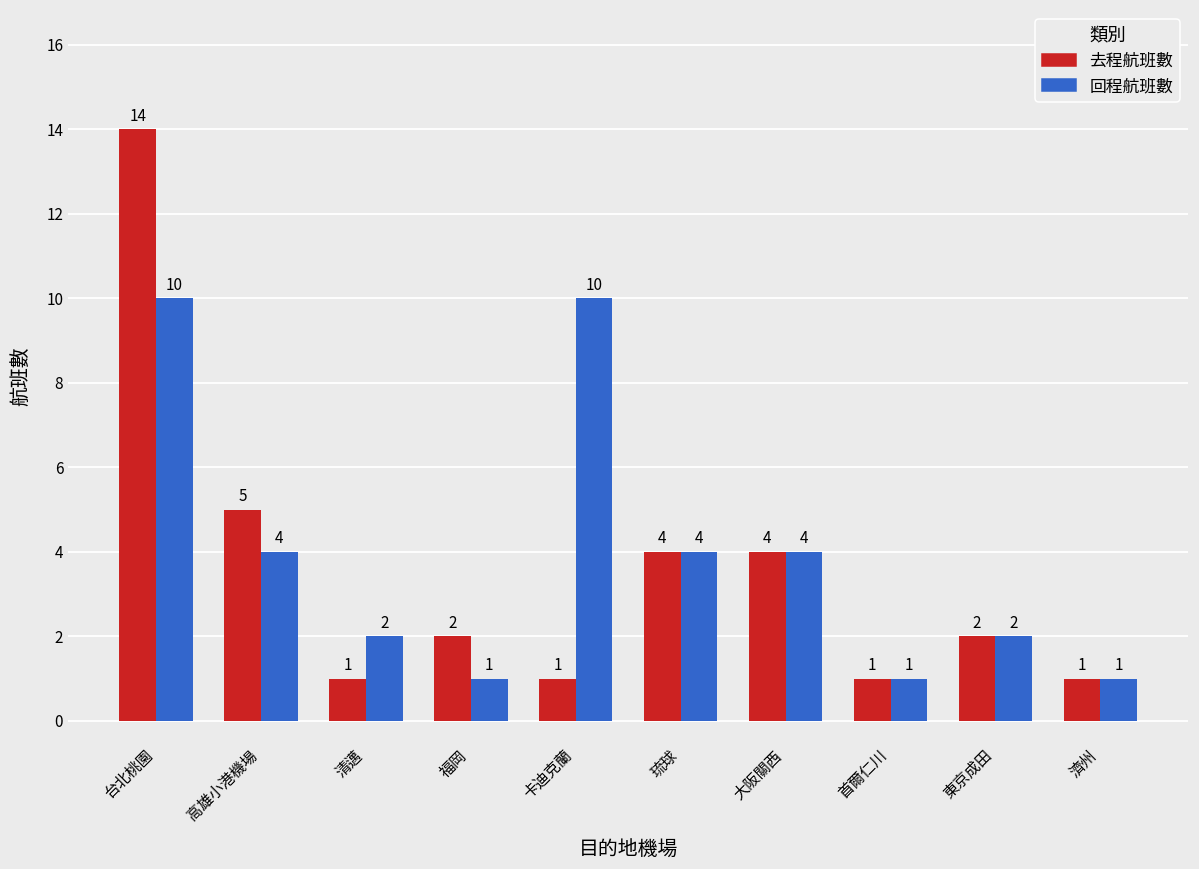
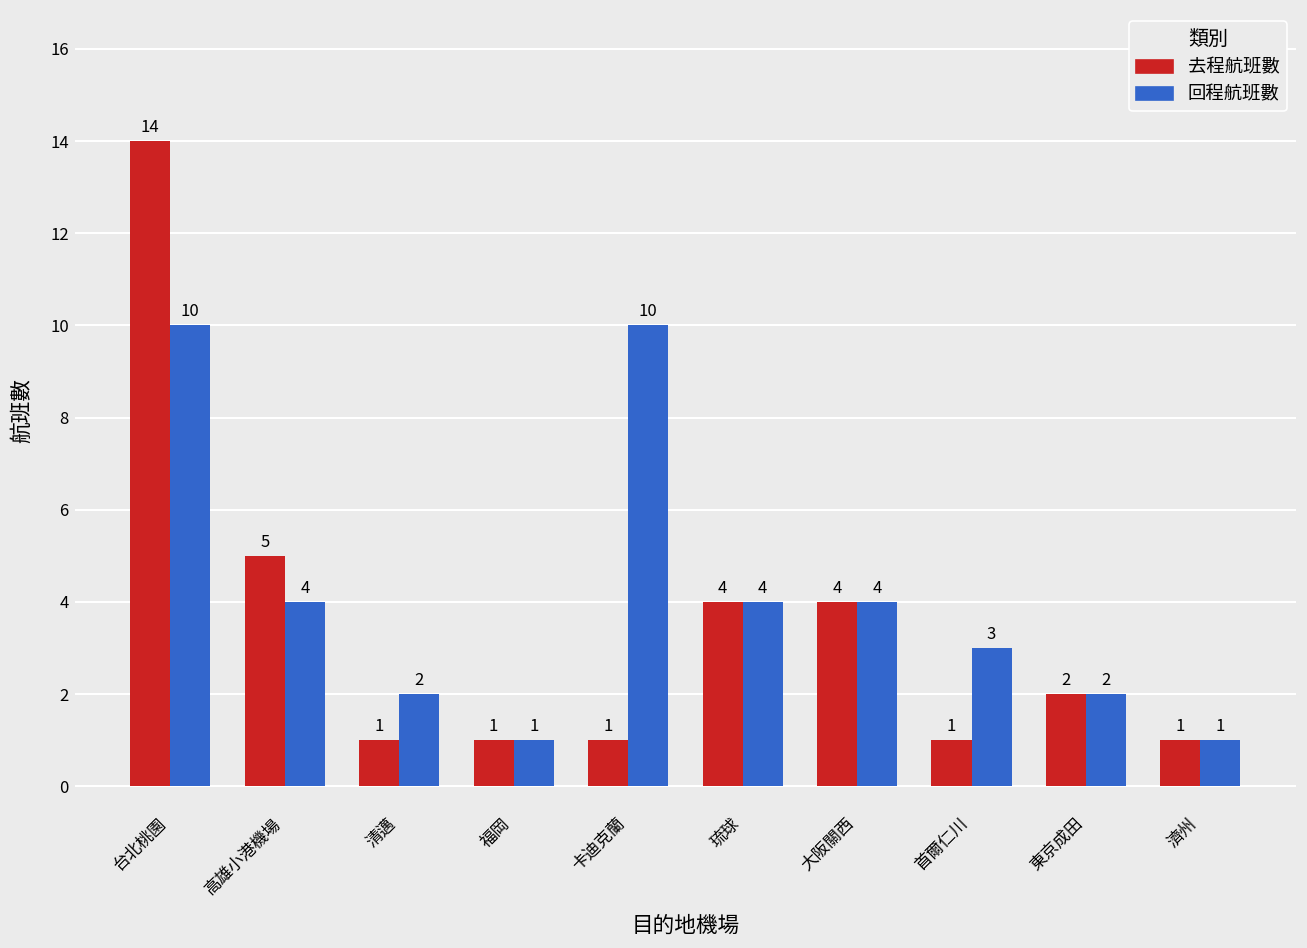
去程航班數, 福岡: 2 -> 1
回程航班數, 首爾仁川: 1 -> 3
